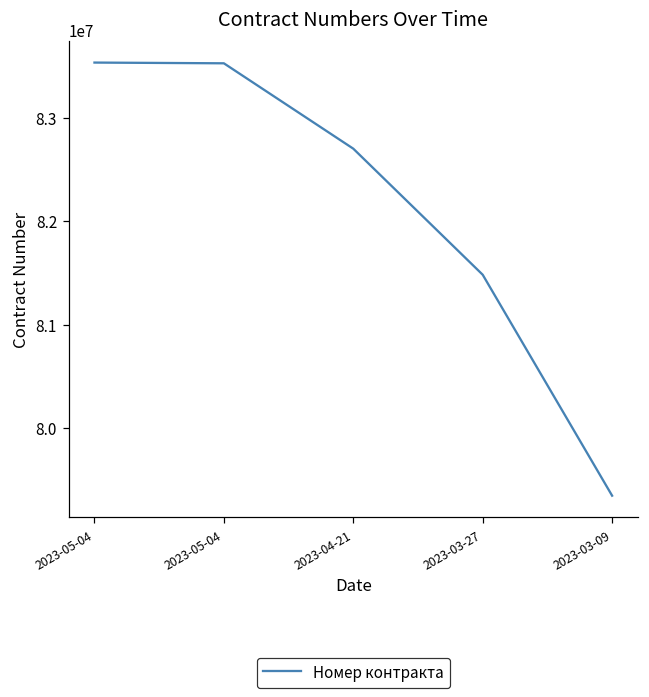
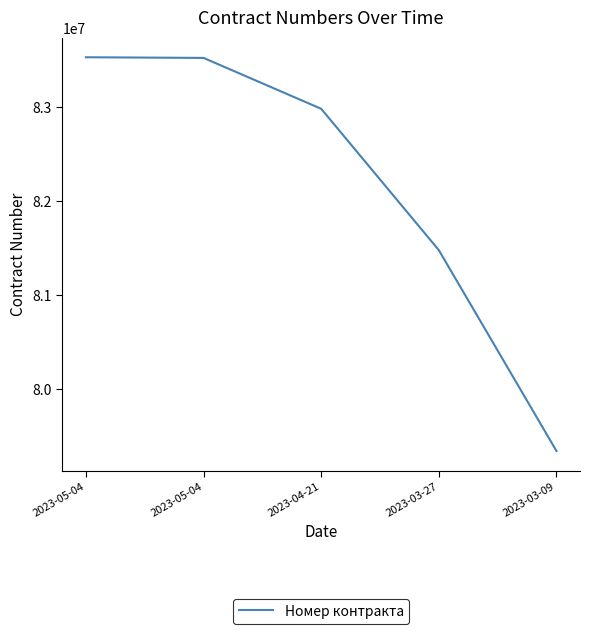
2023-04-21: 82700000 -> 83000000
